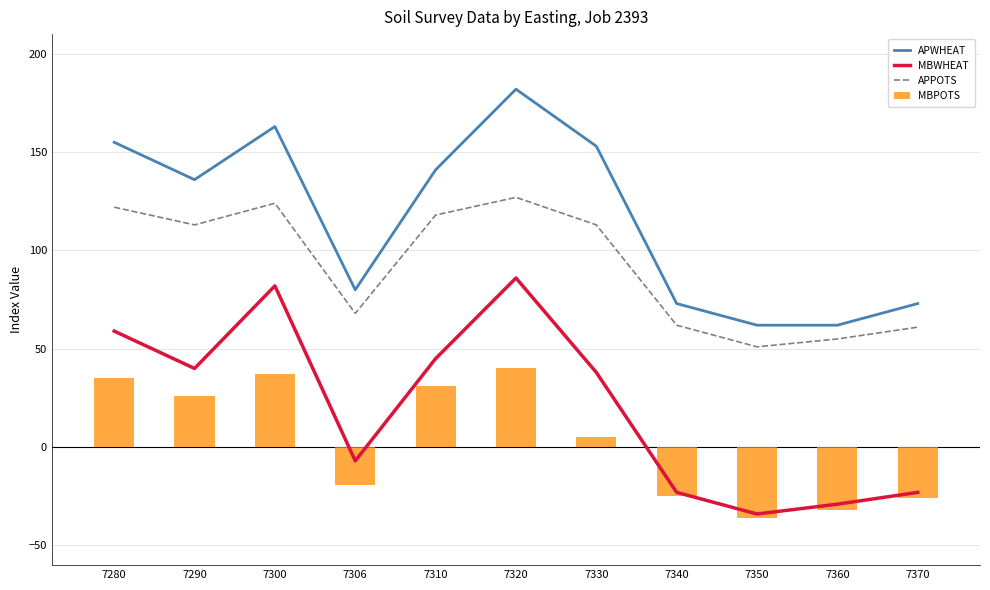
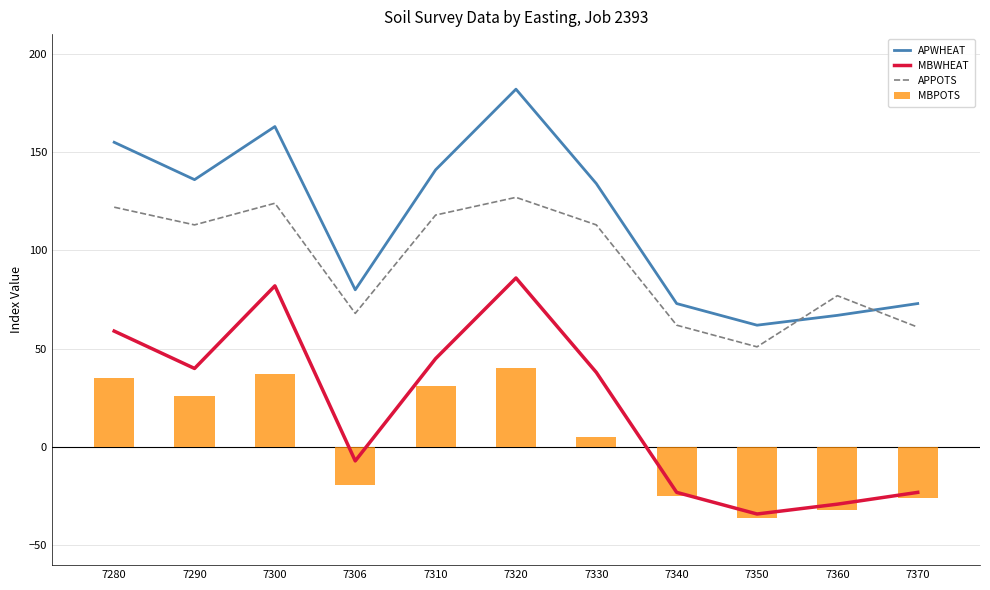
APWHEAT, 7330: 153 -> 134
APWHEAT, 7360: 62 -> 67
APPOTS, 7360: 55 -> 77
